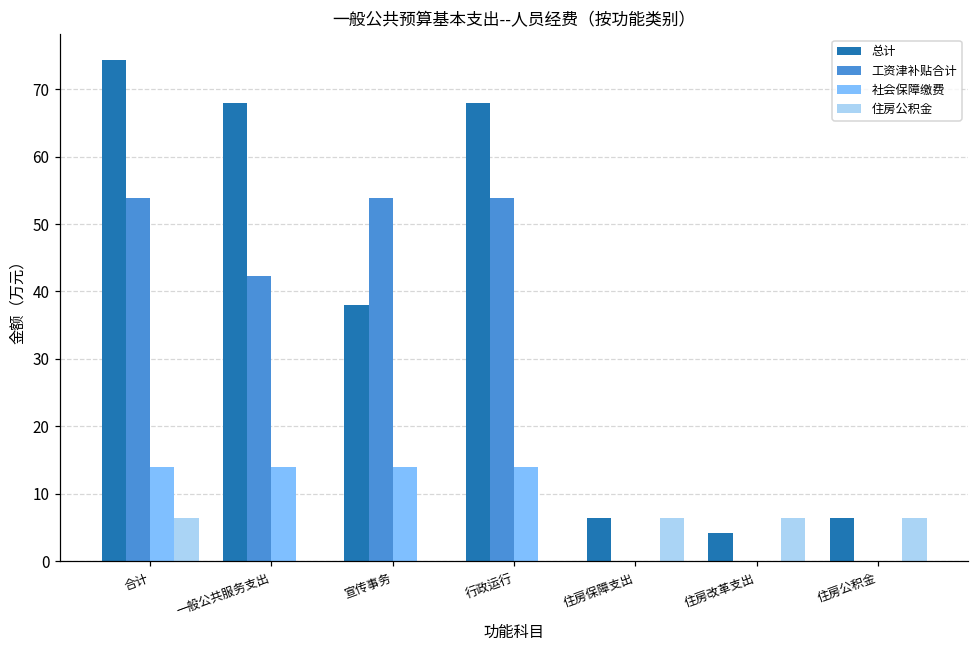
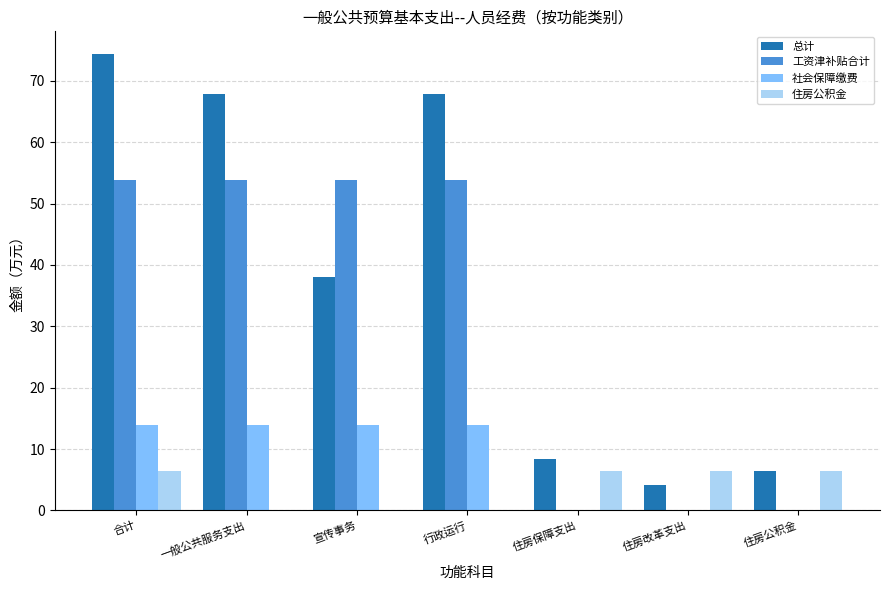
工资津补贴合计, 一般公共服务支出: 42 -> 54
总计, 住房保障支出: 6 -> 8
